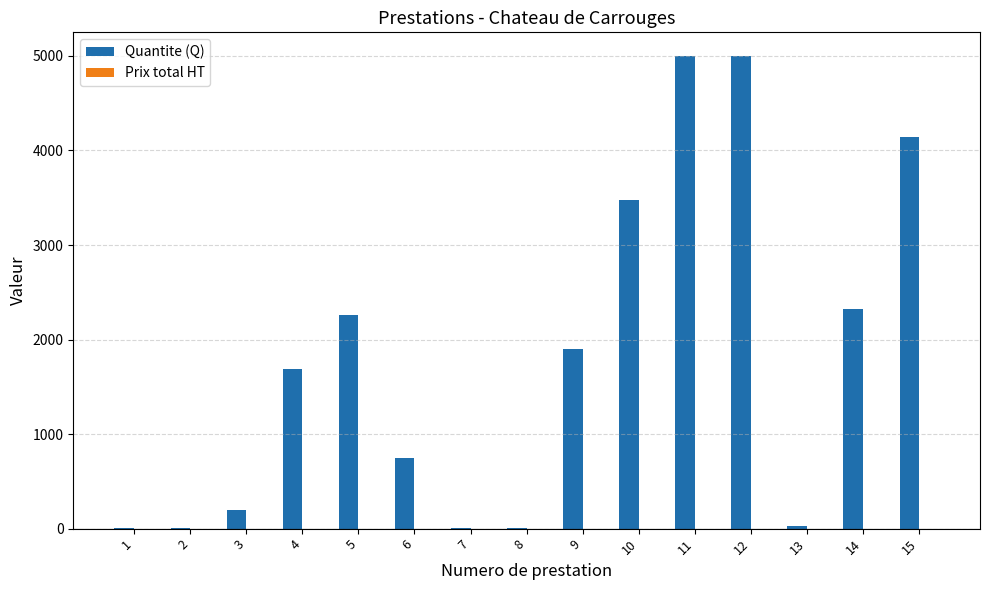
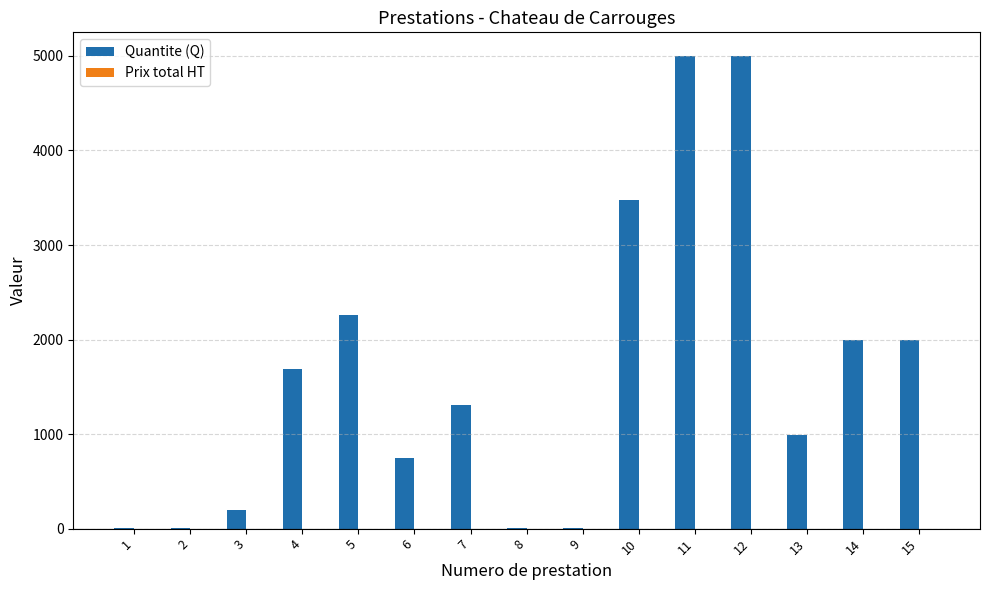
Quantite (Q), 7: 0 -> 1300
Quantite (Q), 9: 1900 -> 0
Quantite (Q), 13: 0 -> 1000
Quantite (Q), 14: 2300 -> 2000
Quantite (Q), 15: 4100 -> 2000
